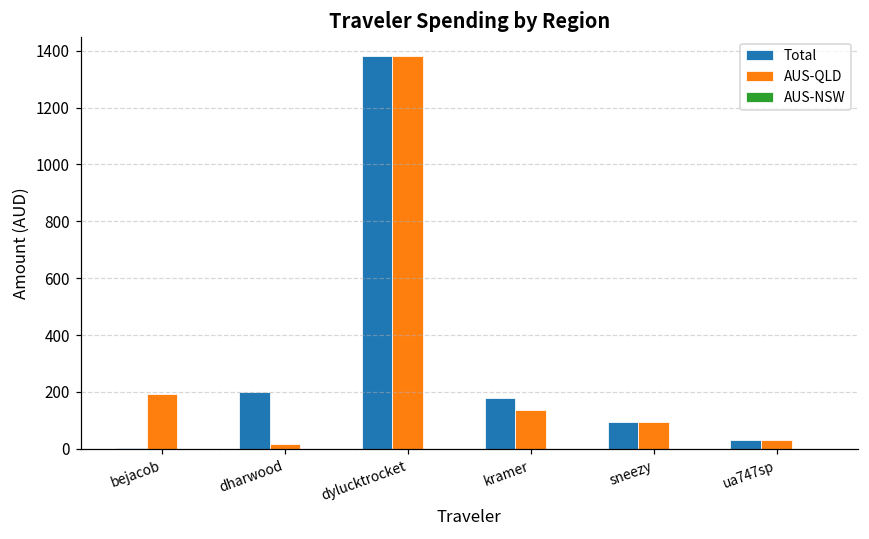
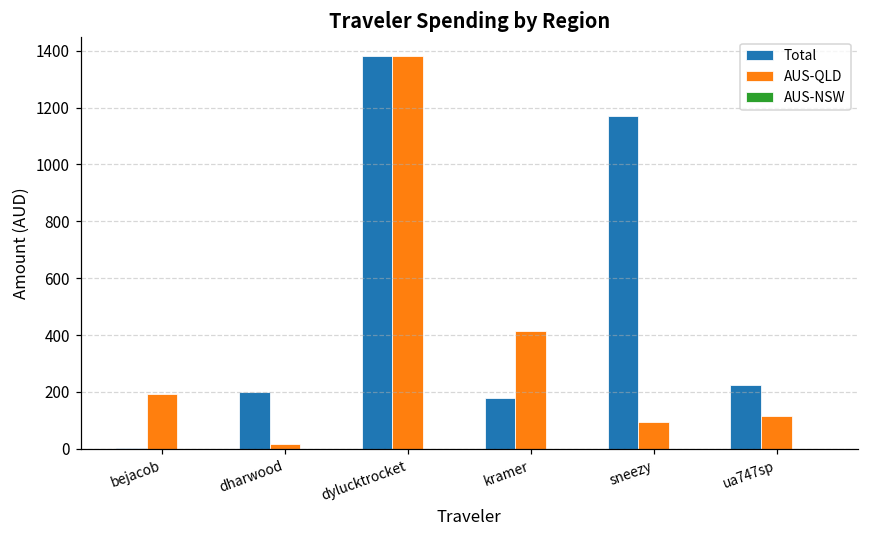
AUS-QLD, kramer: 140 -> 410
Total, sneezy: 90 -> 1170
Total, ua747sp: 30 -> 220
AUS-QLD, ua747sp: 30 -> 120
